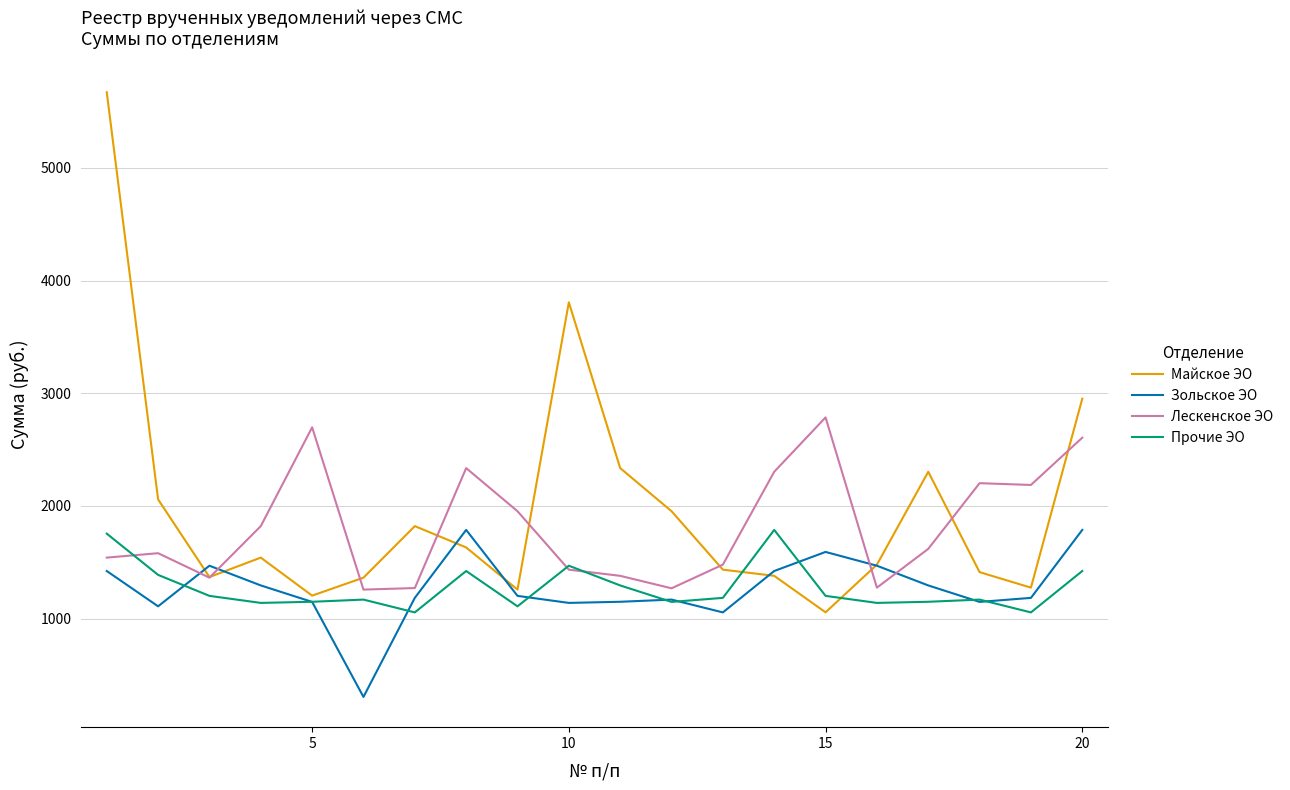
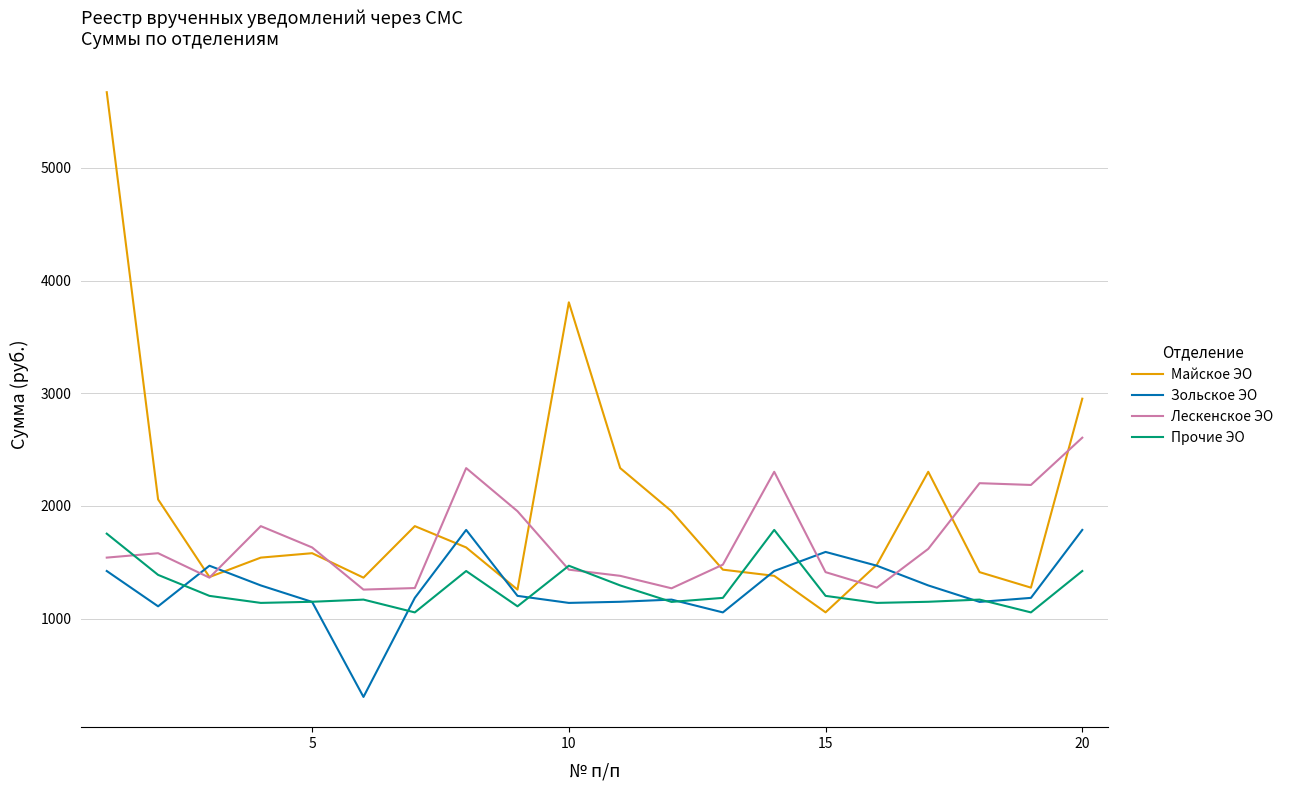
Майское ЭО, 5: 1200 -> 1580
Лескенское ЭО, 5: 2700 -> 1630
Лескенское ЭО, 15: 2790 -> 1410
